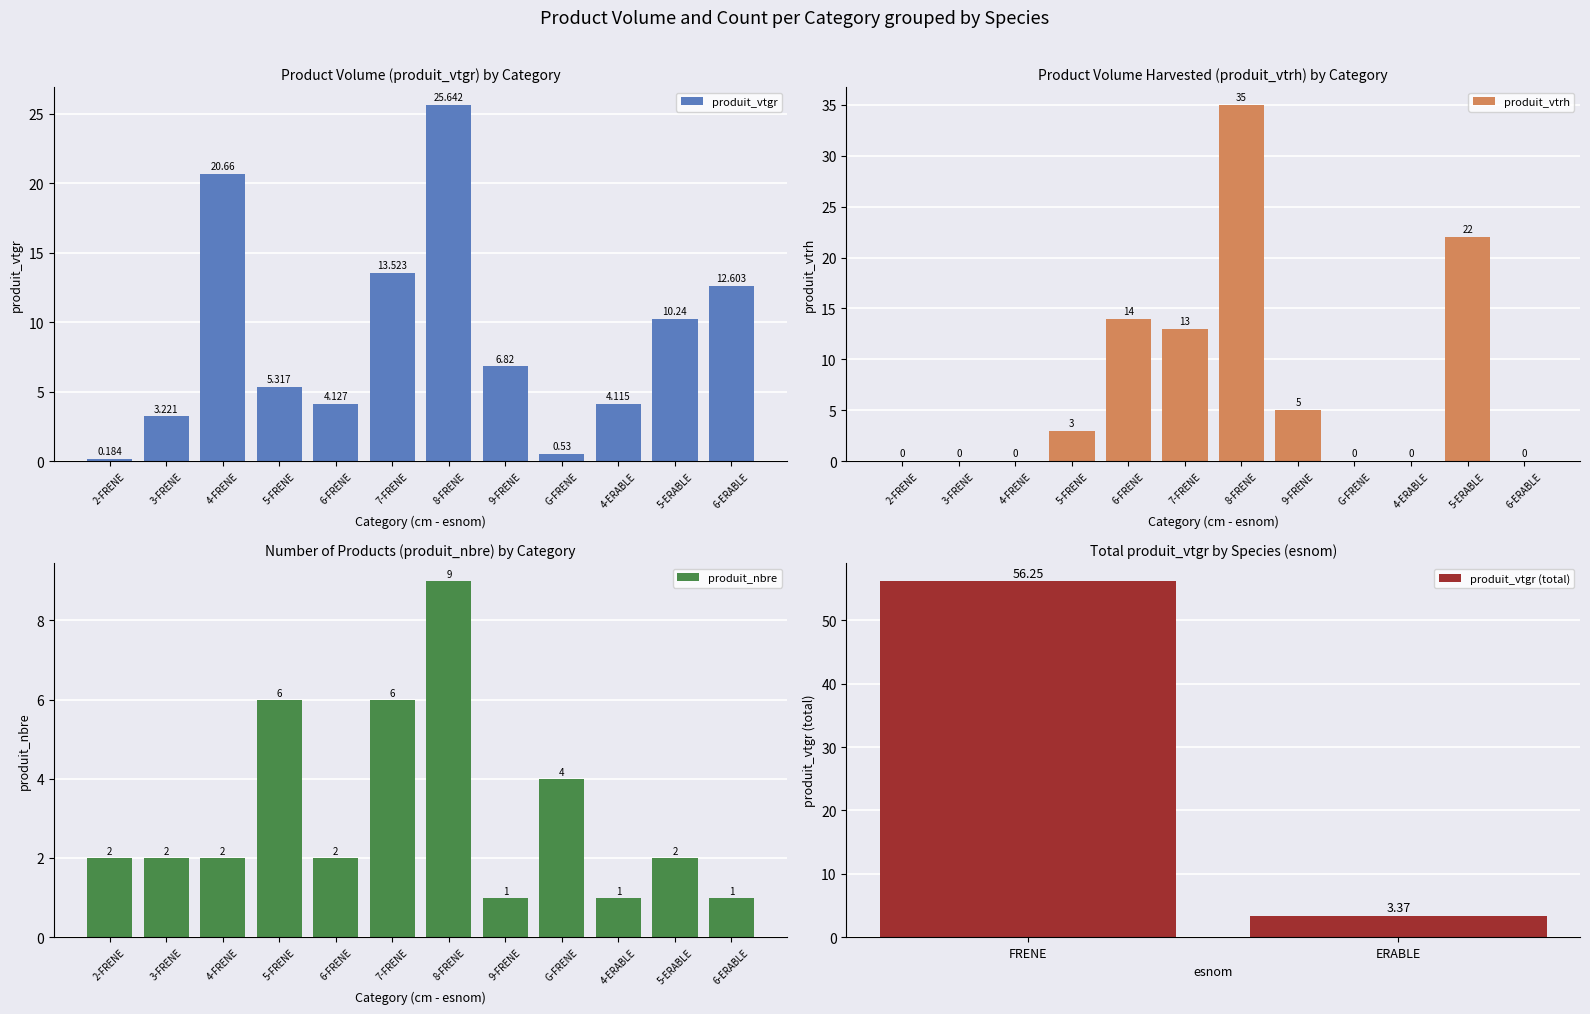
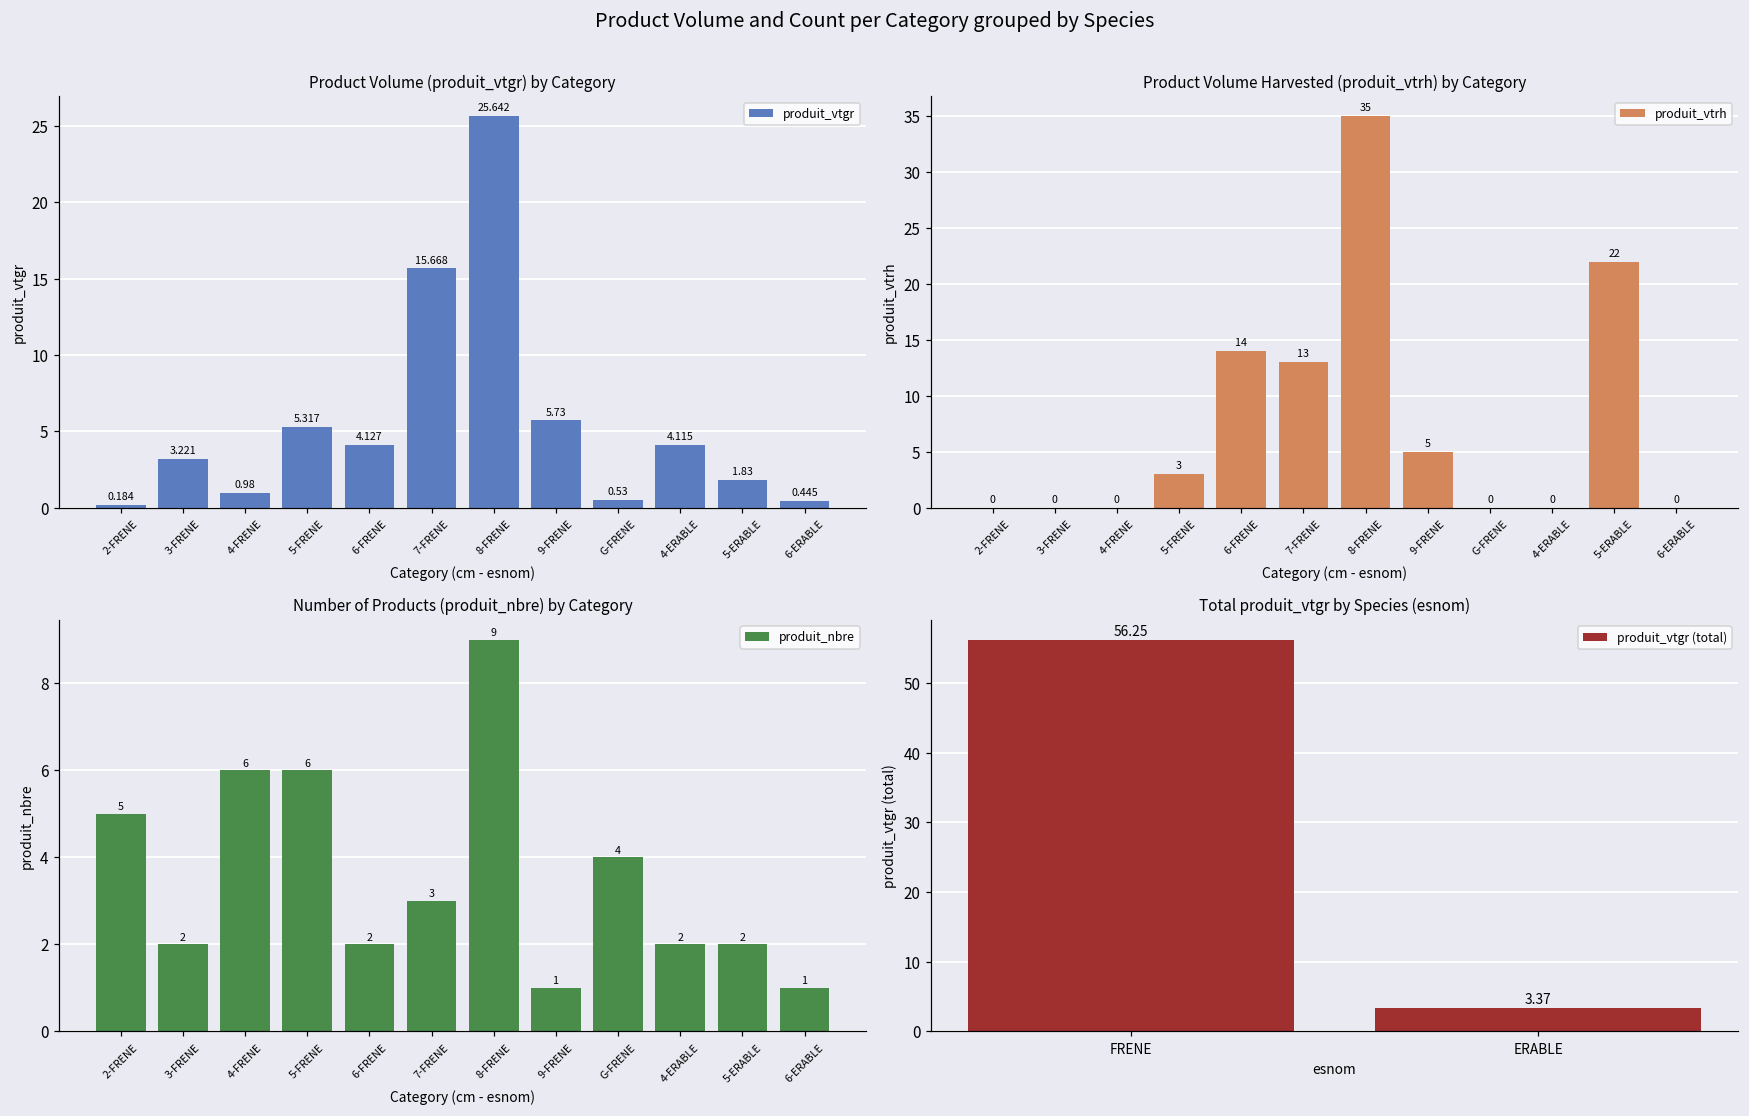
Product Volume (produit_vtgr) by Category, 4-FRENE: 20.66 -> 0.98
Product Volume (produit_vtgr) by Category, 7-FRENE: 13.523 -> 15.668
Product Volume (produit_vtgr) by Category, 9-FRENE: 6.82 -> 5.73
Product Volume (produit_vtgr) by Category, 5-ERABLE: 10.24 -> 1.83
Product Volume (produit_vtgr) by Category, 6-ERABLE: 12.603 -> 0.445
Number of Products (produit_nbre) by Category, 2-FRENE: 2 -> 5
Number of Products (produit_nbre) by Category, 4-FRENE: 2 -> 6
Number of Products (produit_nbre) by Category, 7-FRENE: 6 -> 3
Number of Products (produit_nbre) by Category, 4-ERABLE: 1 -> 2
